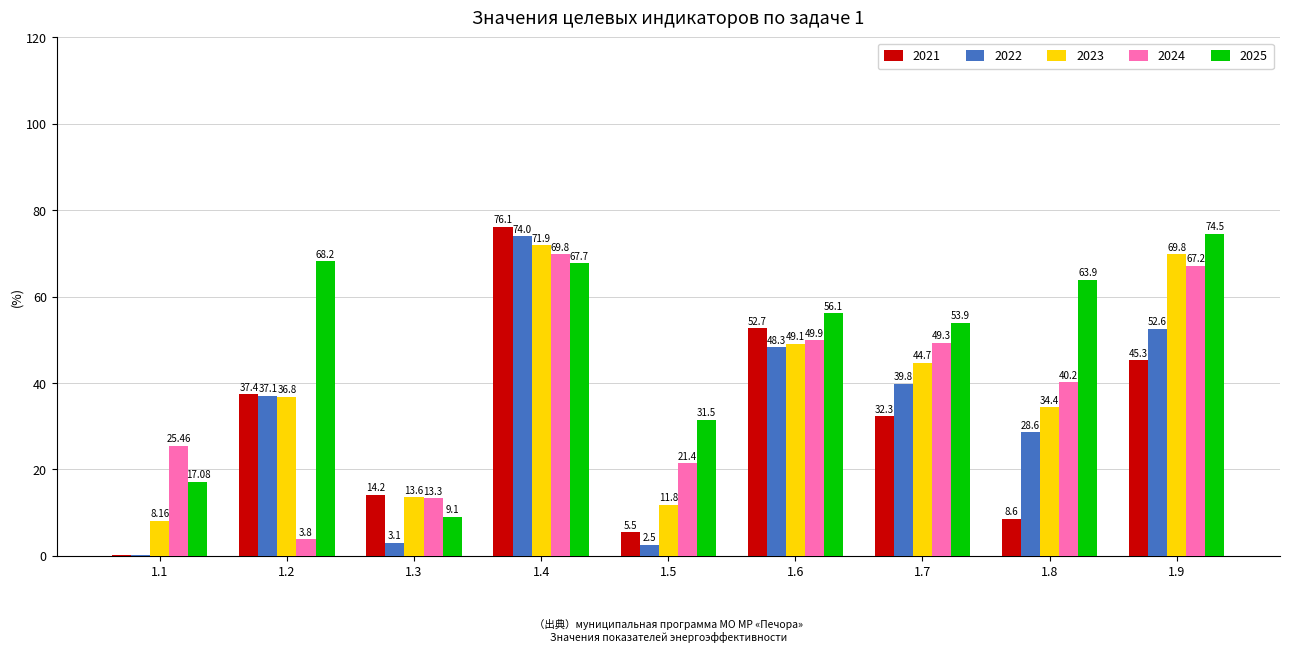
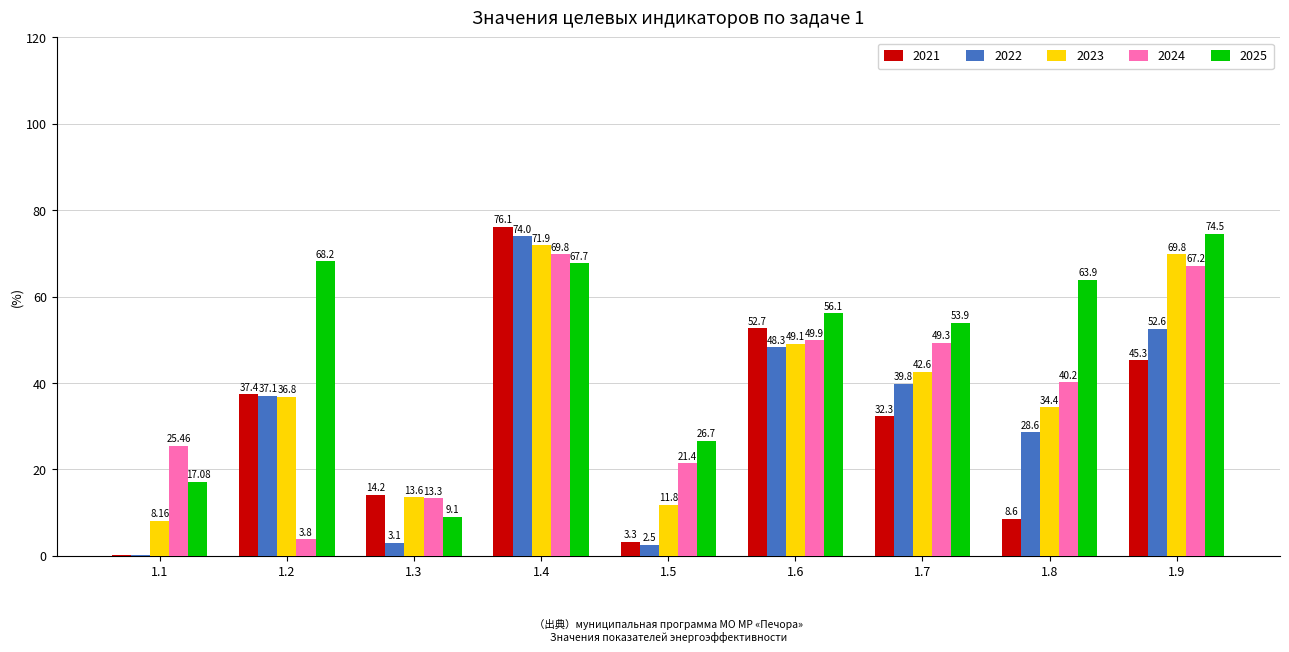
2021, 1.5: 5.5 -> 3.3
2025, 1.5: 31.5 -> 26.7
2023, 1.7: 44.7 -> 42.6
